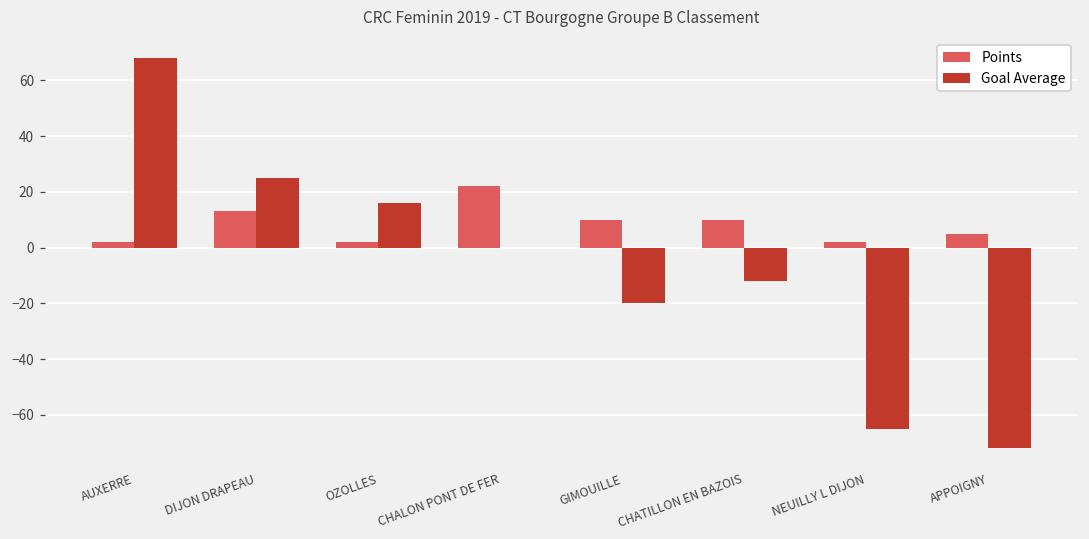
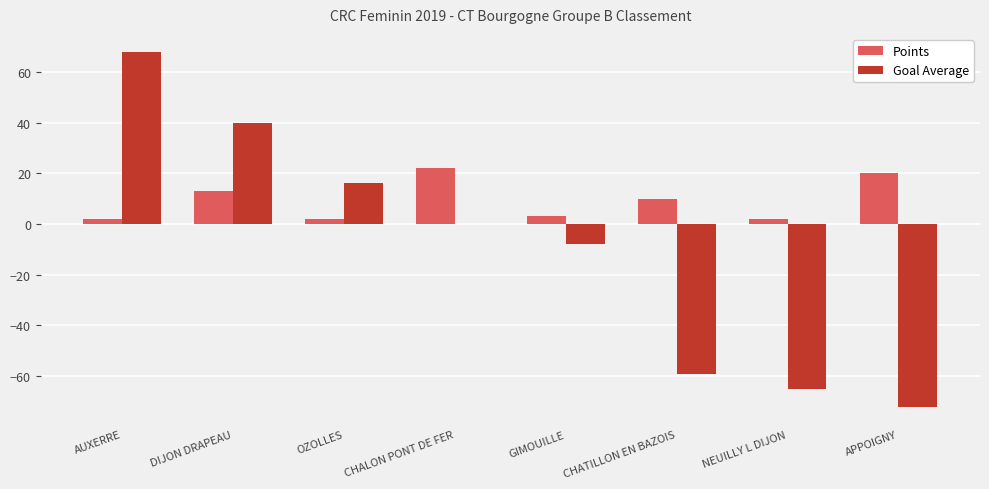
Goal Average, DIJON DRAPEAU: 25 -> 40
Points, GIMOUILLE: 10 -> 3
Goal Average, GIMOUILLE: -20 -> -8
Goal Average, CHATILLON EN BAZOIS: -12 -> -59
Points, APPOIGNY: 5 -> 20
